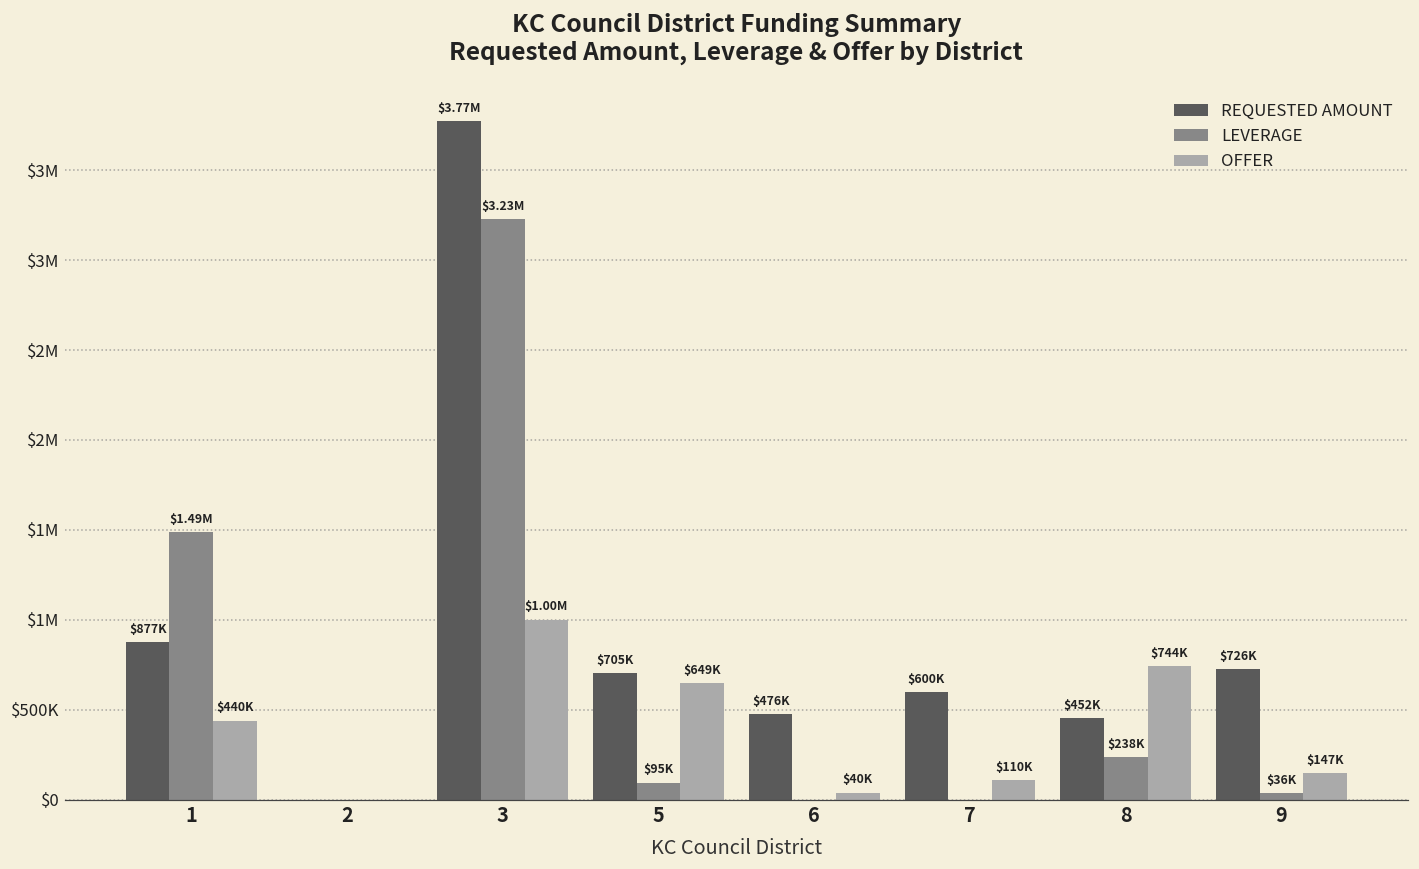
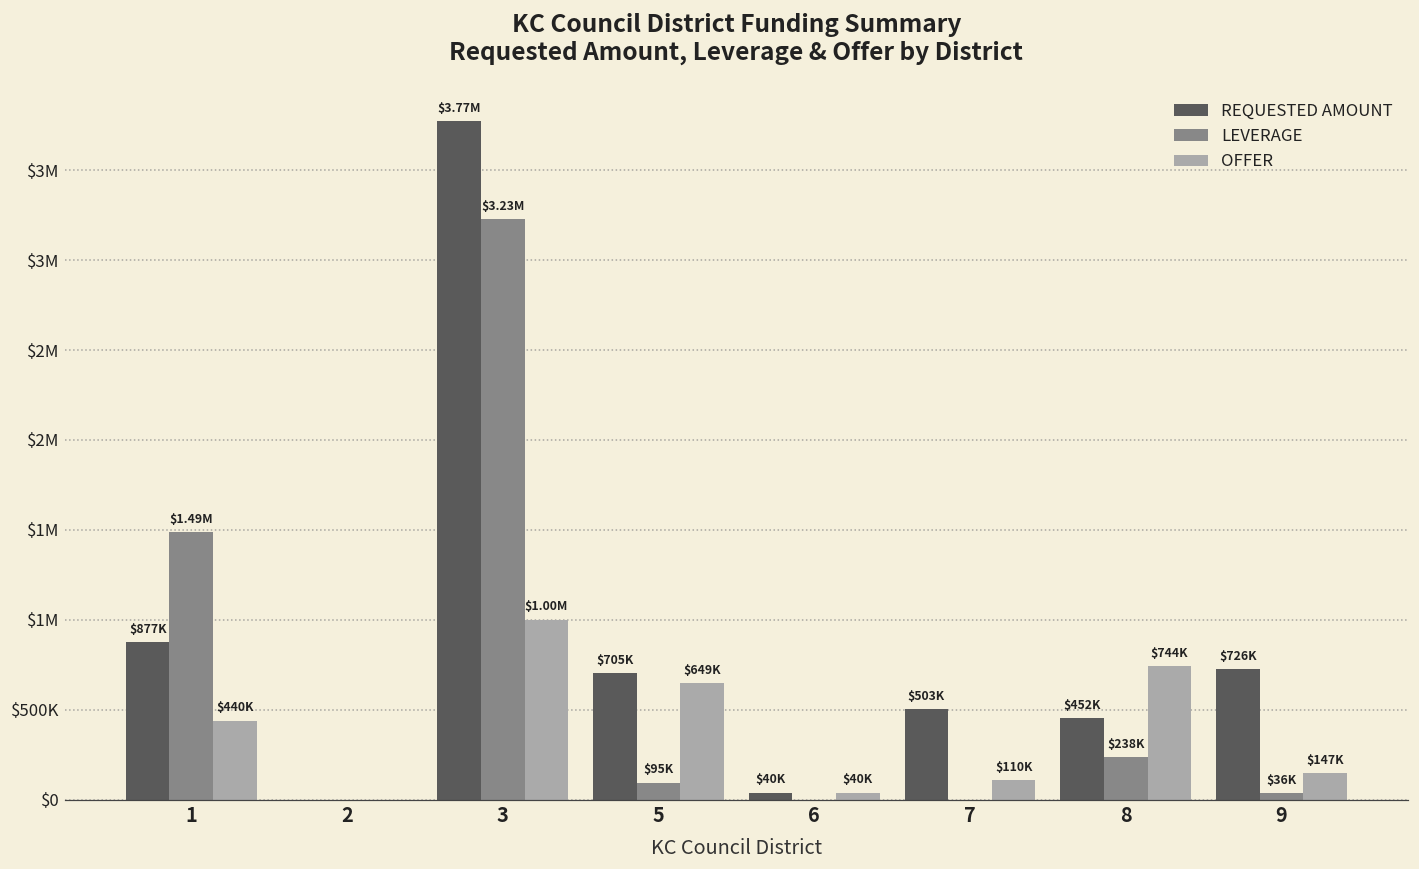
REQUESTED AMOUNT, 6: $476K -> $40K
REQUESTED AMOUNT, 7: $600K -> $503K
